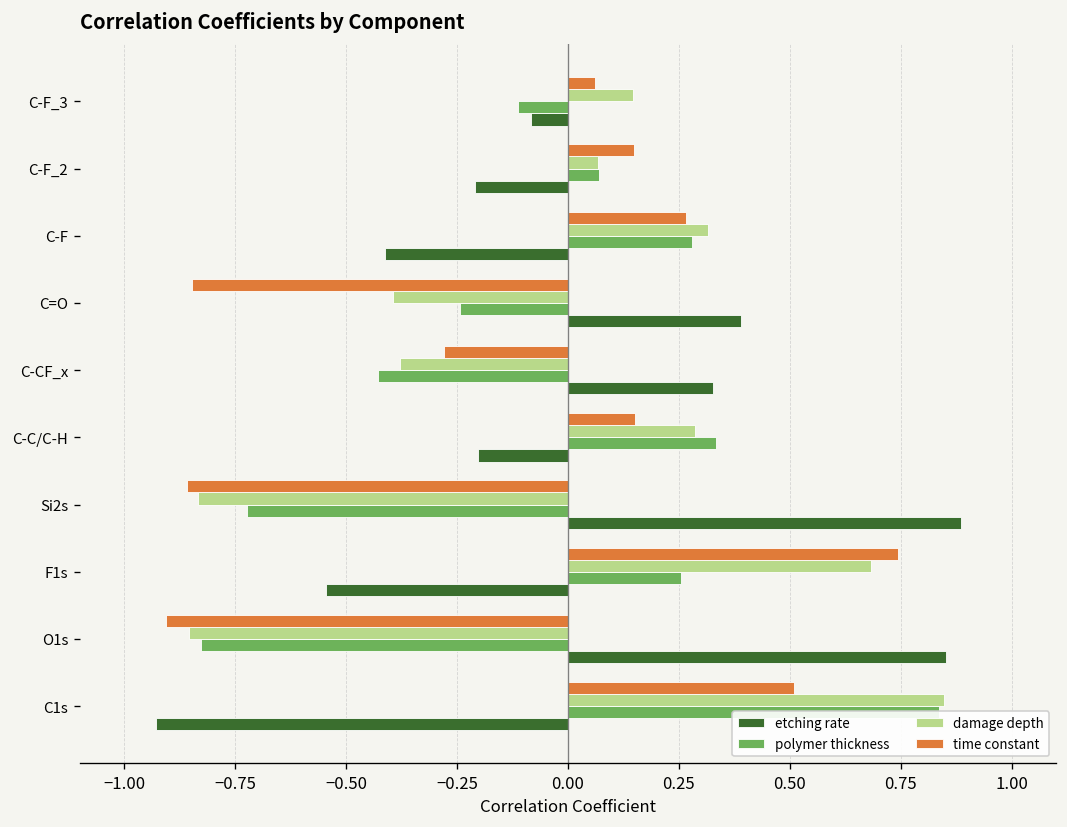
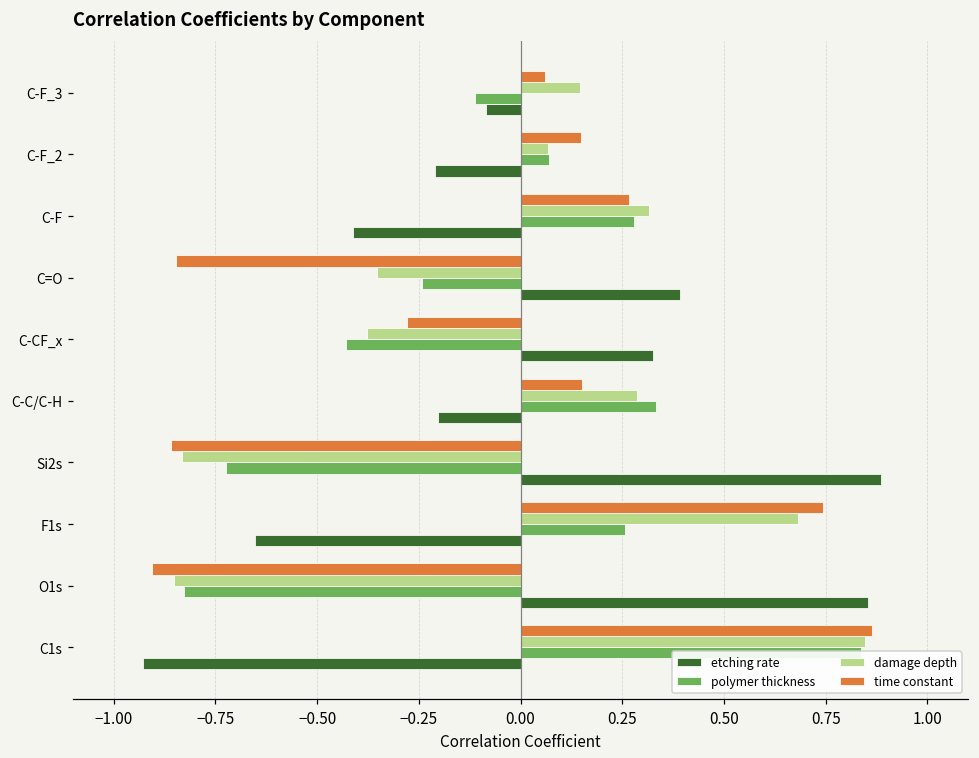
damage depth, C=O: -0.39 -> -0.35
etching rate, F1s: -0.55 -> -0.65
time constant, C1s: 0.51 -> 0.86
